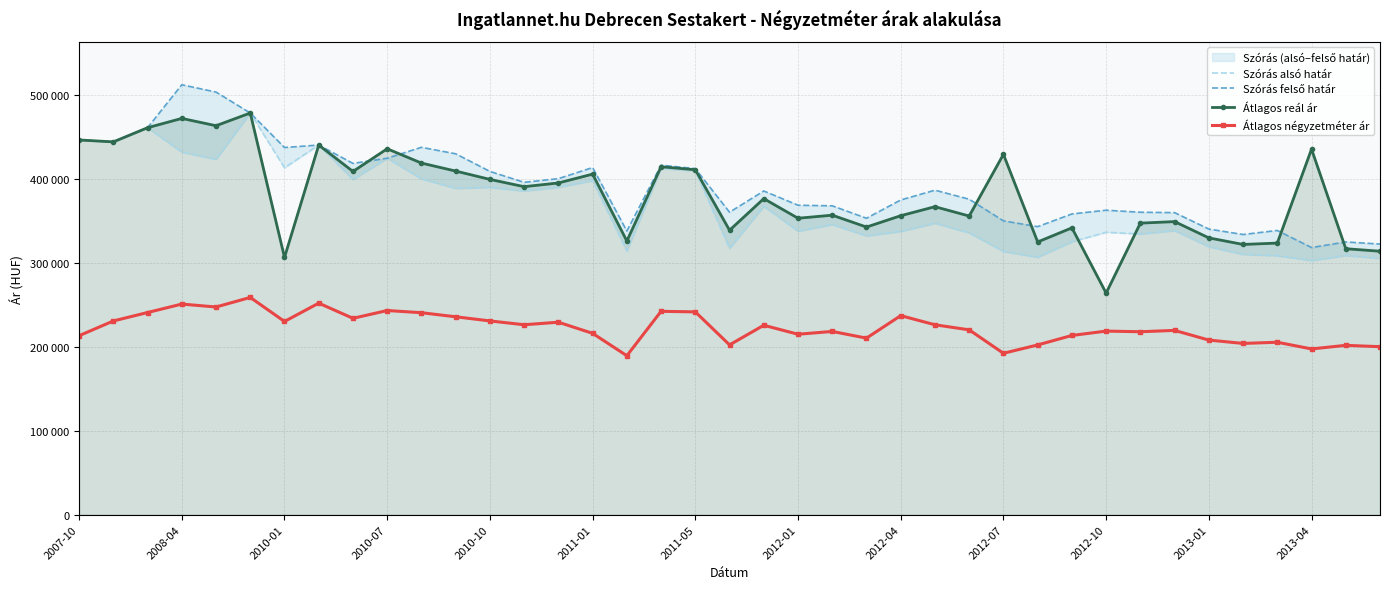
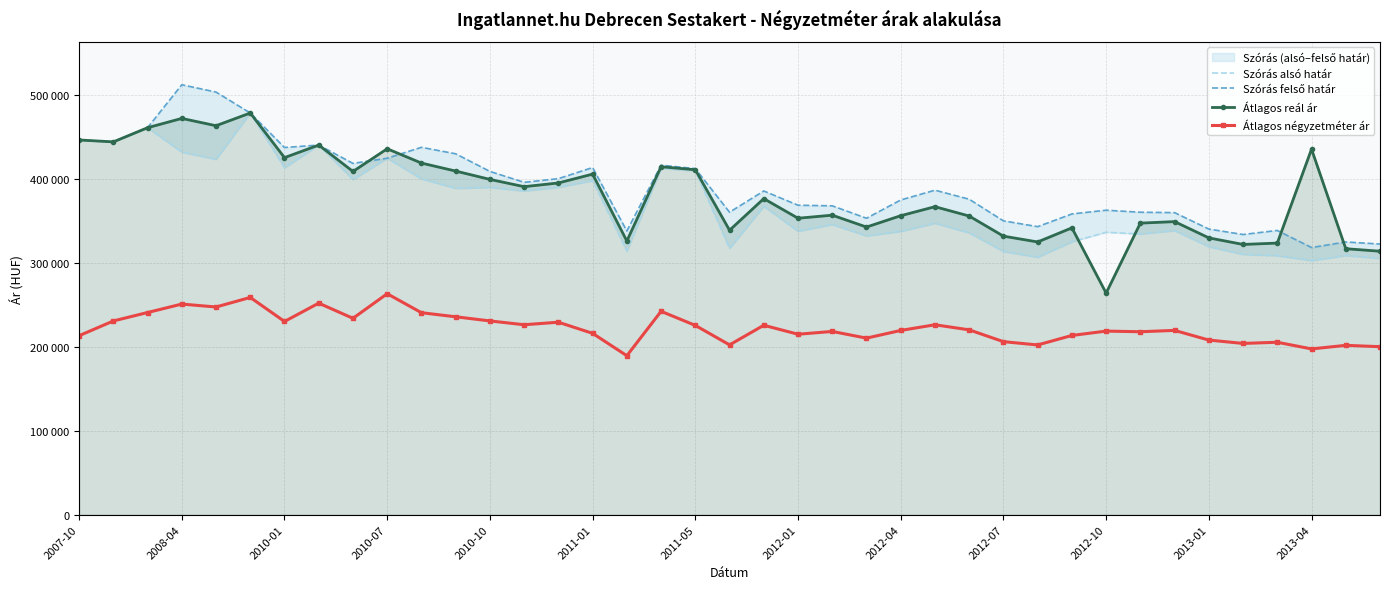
Átlagos reál ár, 2010-01: 310000 -> 430000
Átlagos négyzetméter ár, 2010-07: 240000 -> 260000
Átlagos négyzetméter ár, 2011-05: 240000 -> 230000
Átlagos négyzetméter ár, 2012-04: 240000 -> 220000
Átlagos reál ár, 2012-07: 430000 -> 330000
Átlagos négyzetméter ár, 2012-07: 190000 -> 210000
